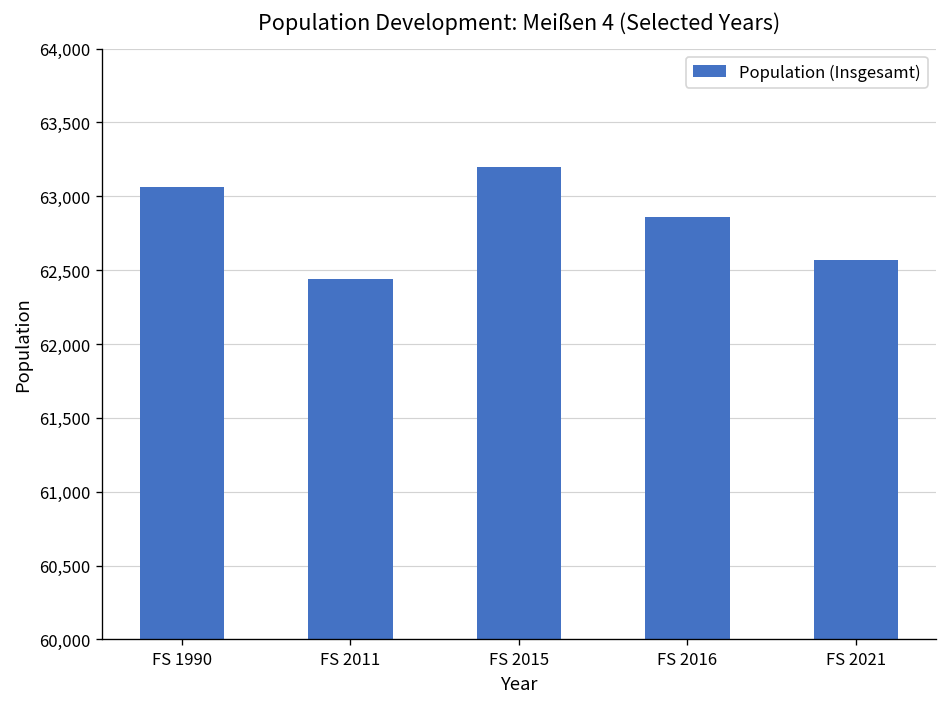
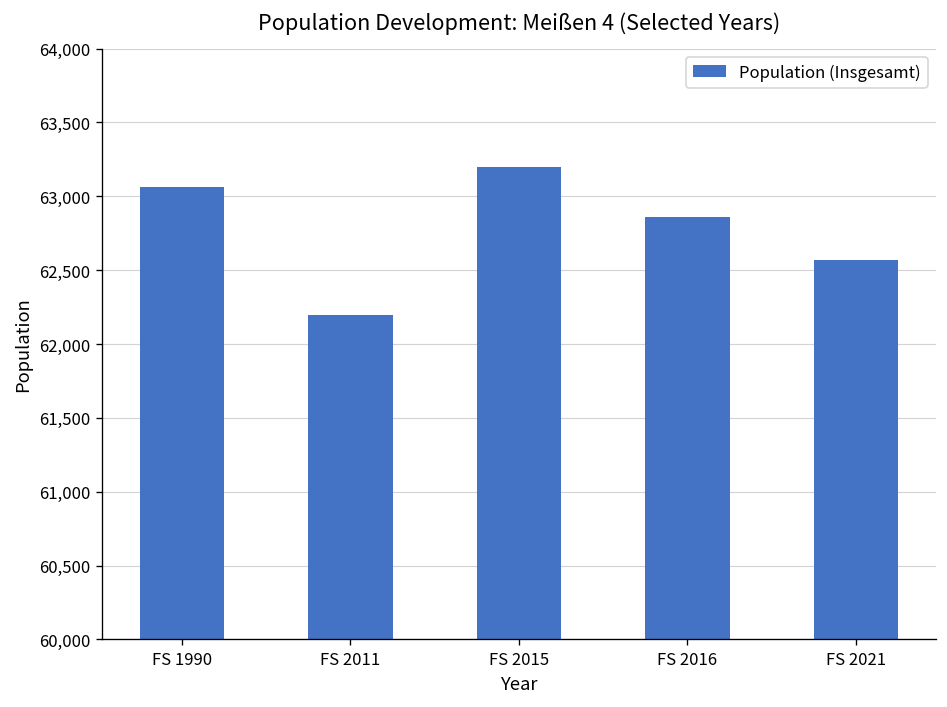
FS 2011: 62,440 -> 62,190
